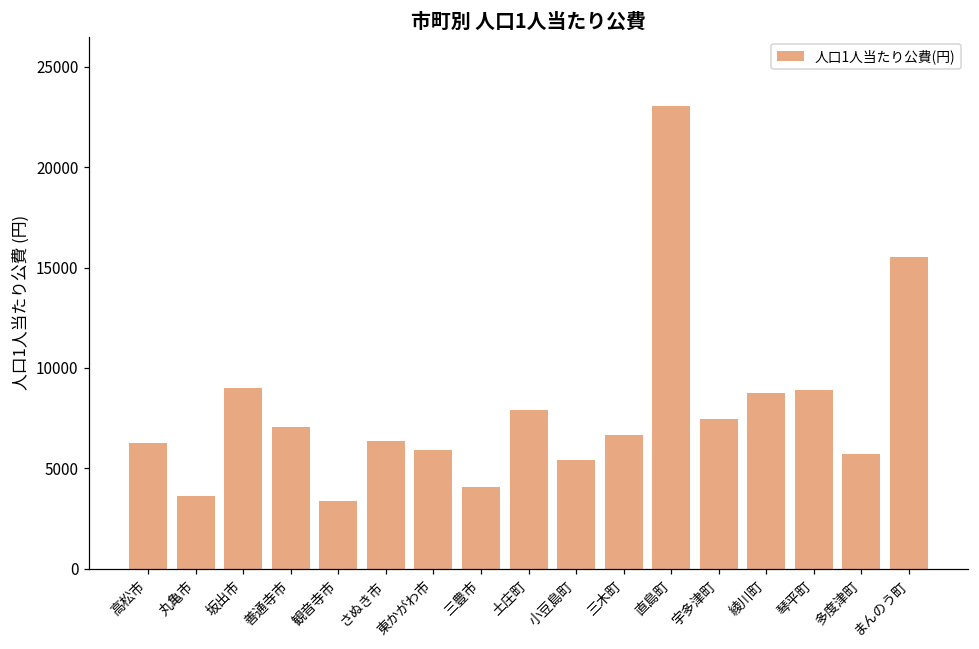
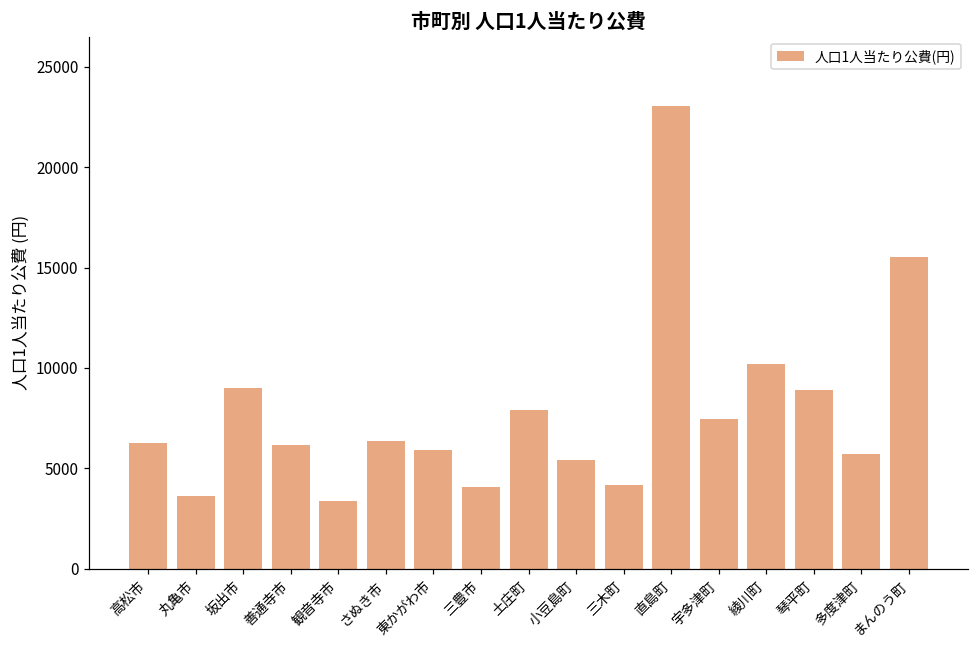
善通寺市: 7100 -> 6100
三木町: 6700 -> 4200
綾川町: 8700 -> 10200
